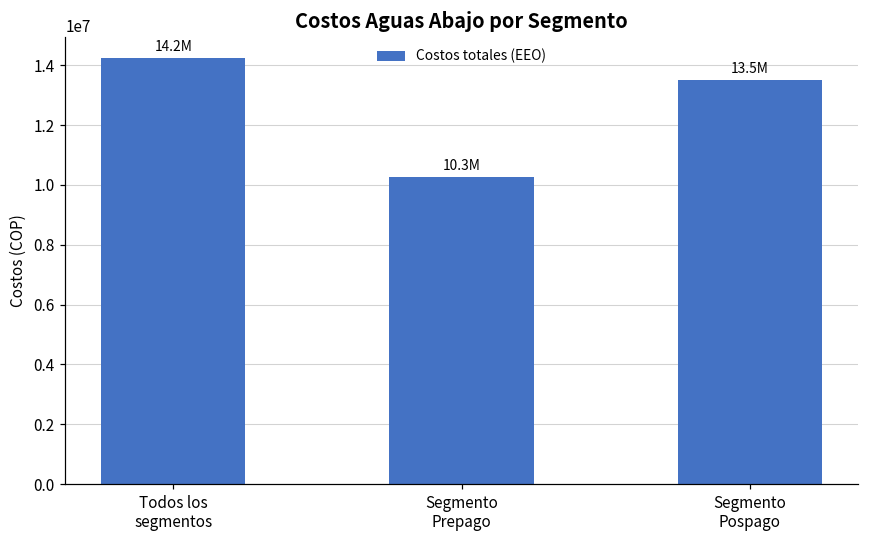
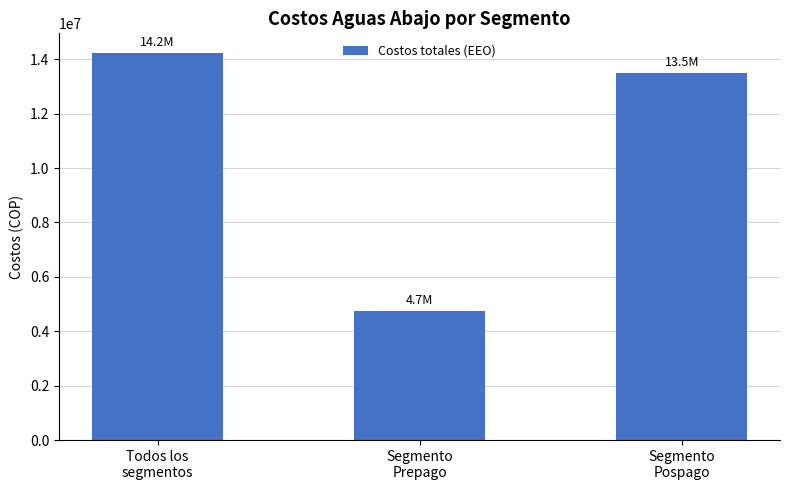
Segmento Prepago: 10.3M -> 4.7M
